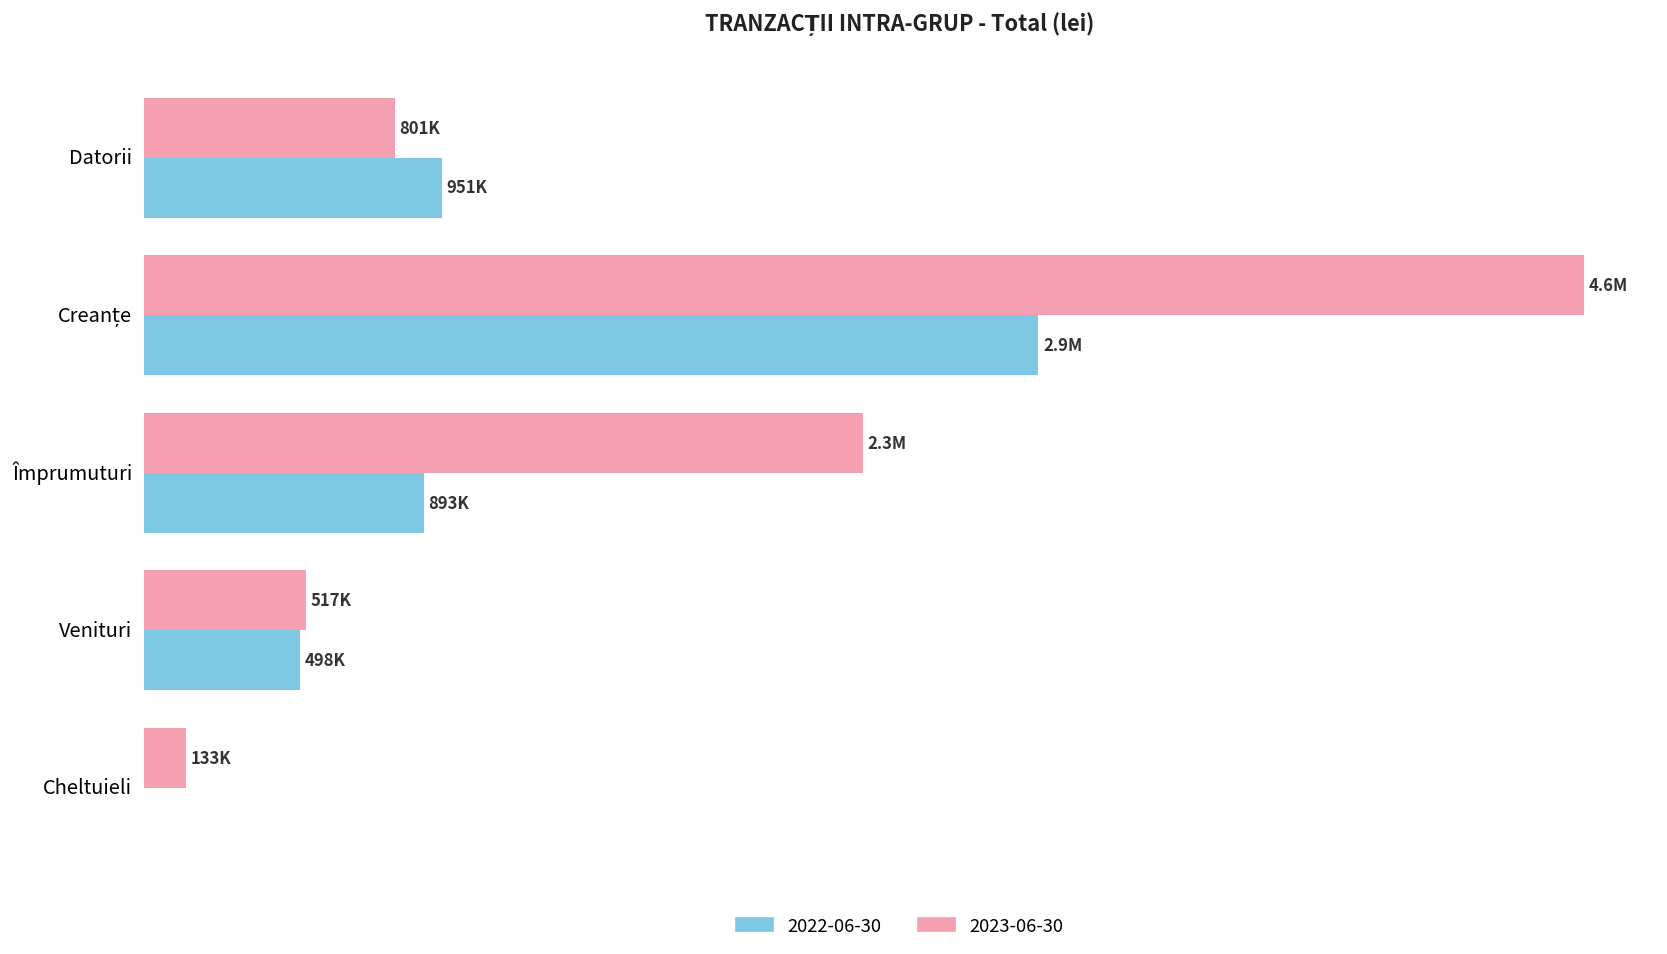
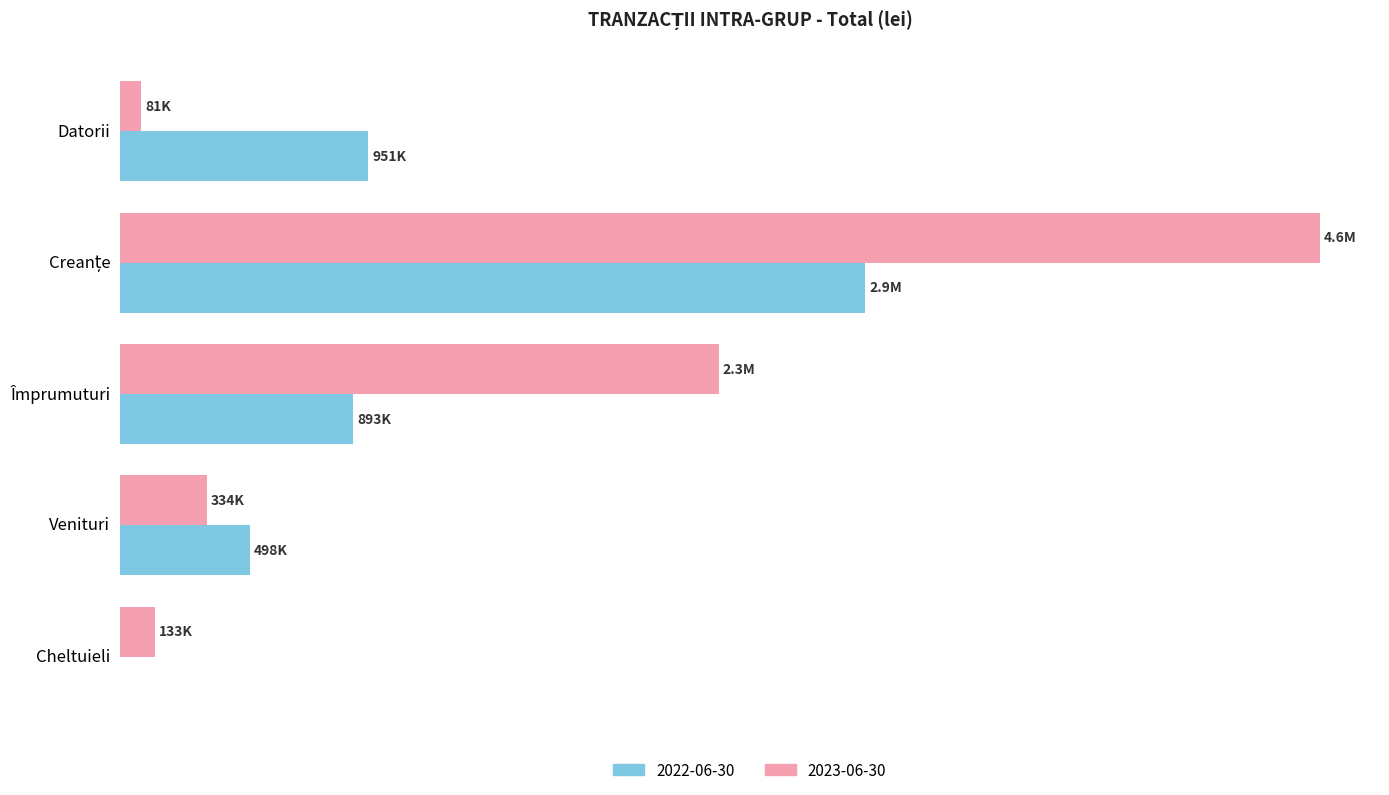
2023-06-30, Datorii: 801K -> 81K
2023-06-30, Venituri: 517K -> 334K
